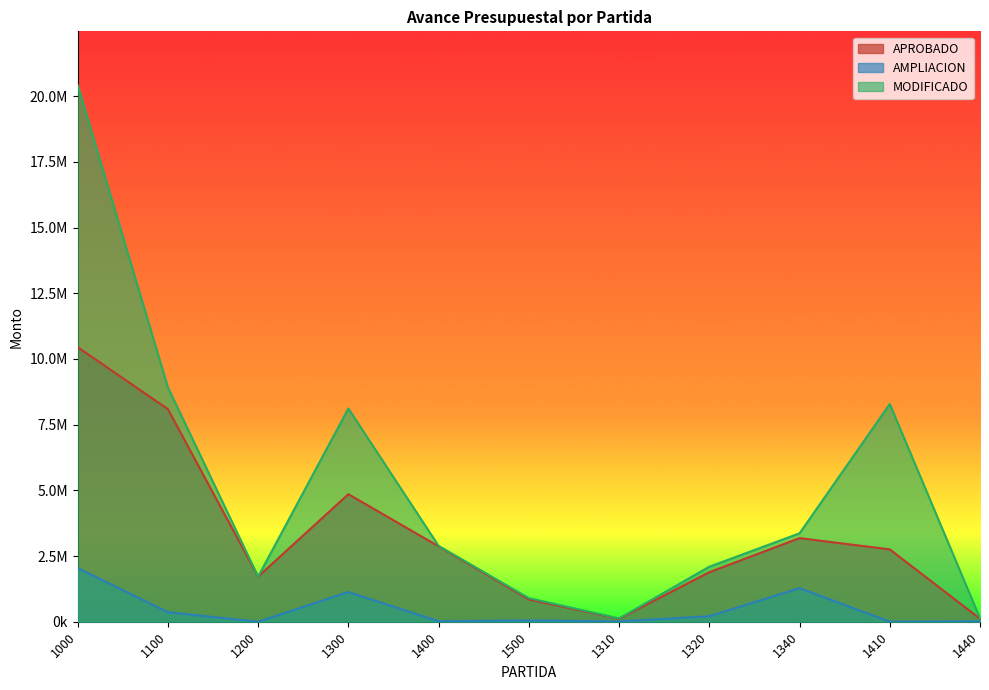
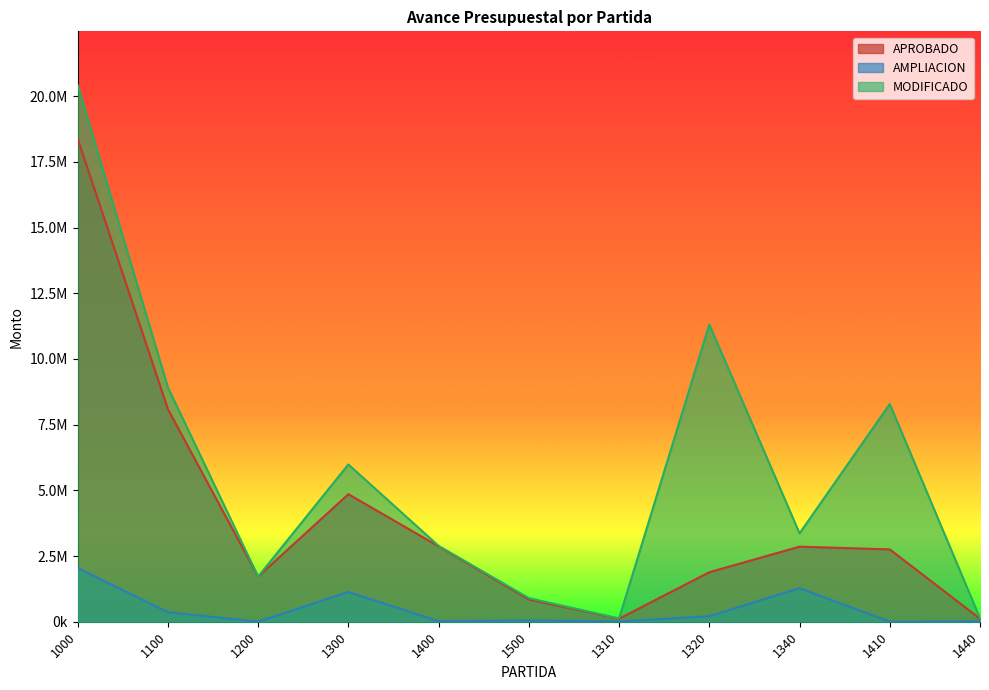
APROBADO, 1000: 10400000 -> 18400000
MODIFICADO, 1300: 8100000 -> 6000000
MODIFICADO, 1320: 2100000 -> 11300000
APROBADO, 1340: 3200000 -> 2900000
